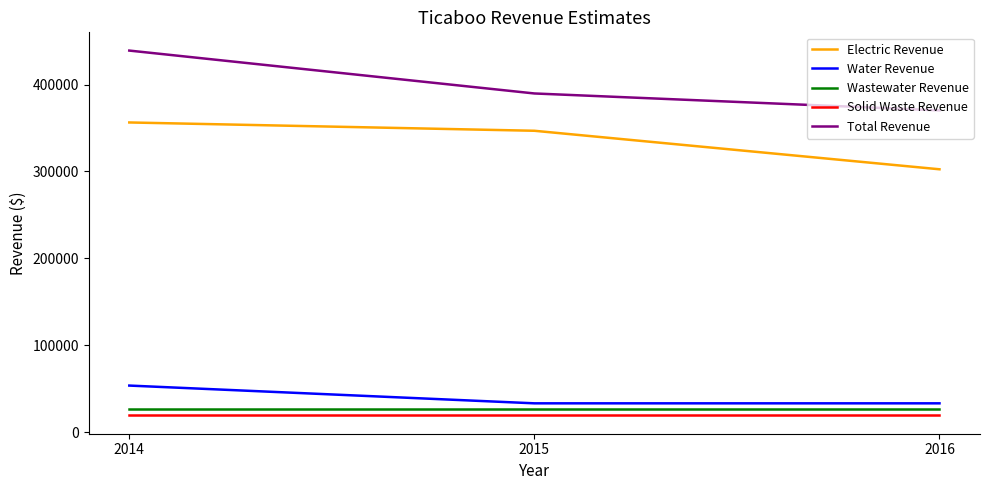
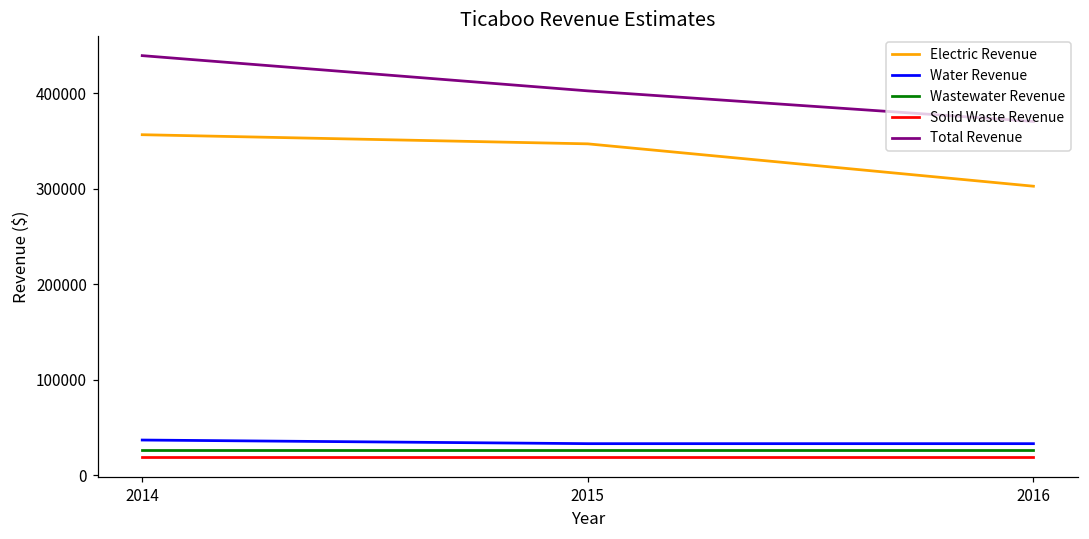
Water Revenue, 2014: 50000 -> 40000
Total Revenue, 2015: 390000 -> 400000
